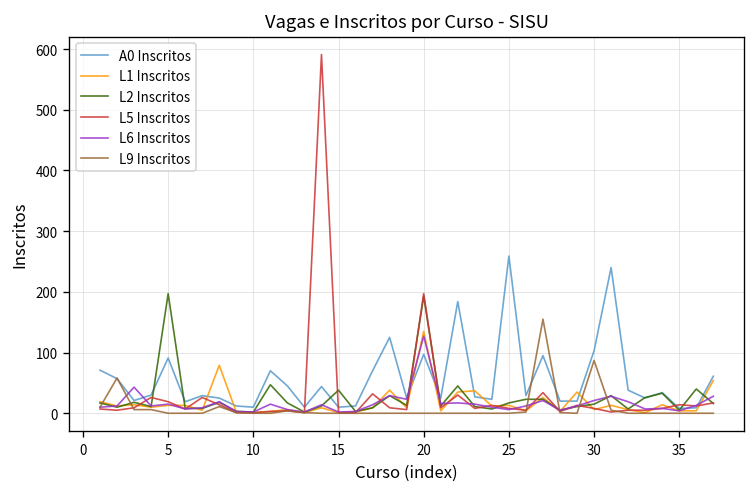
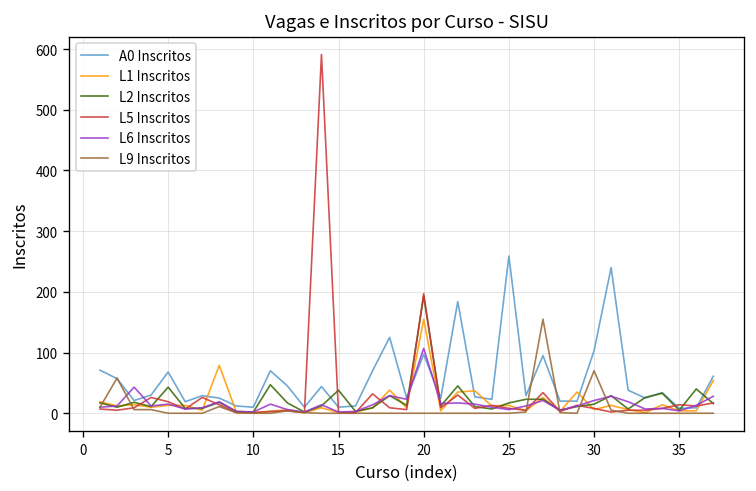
A0 Inscritos, 5: 90 -> 70
L2 Inscritos, 5: 200 -> 40
L1 Inscritos, 20: 140 -> 160
L6 Inscritos, 20: 130 -> 110
L9 Inscritos, 30: 90 -> 70
